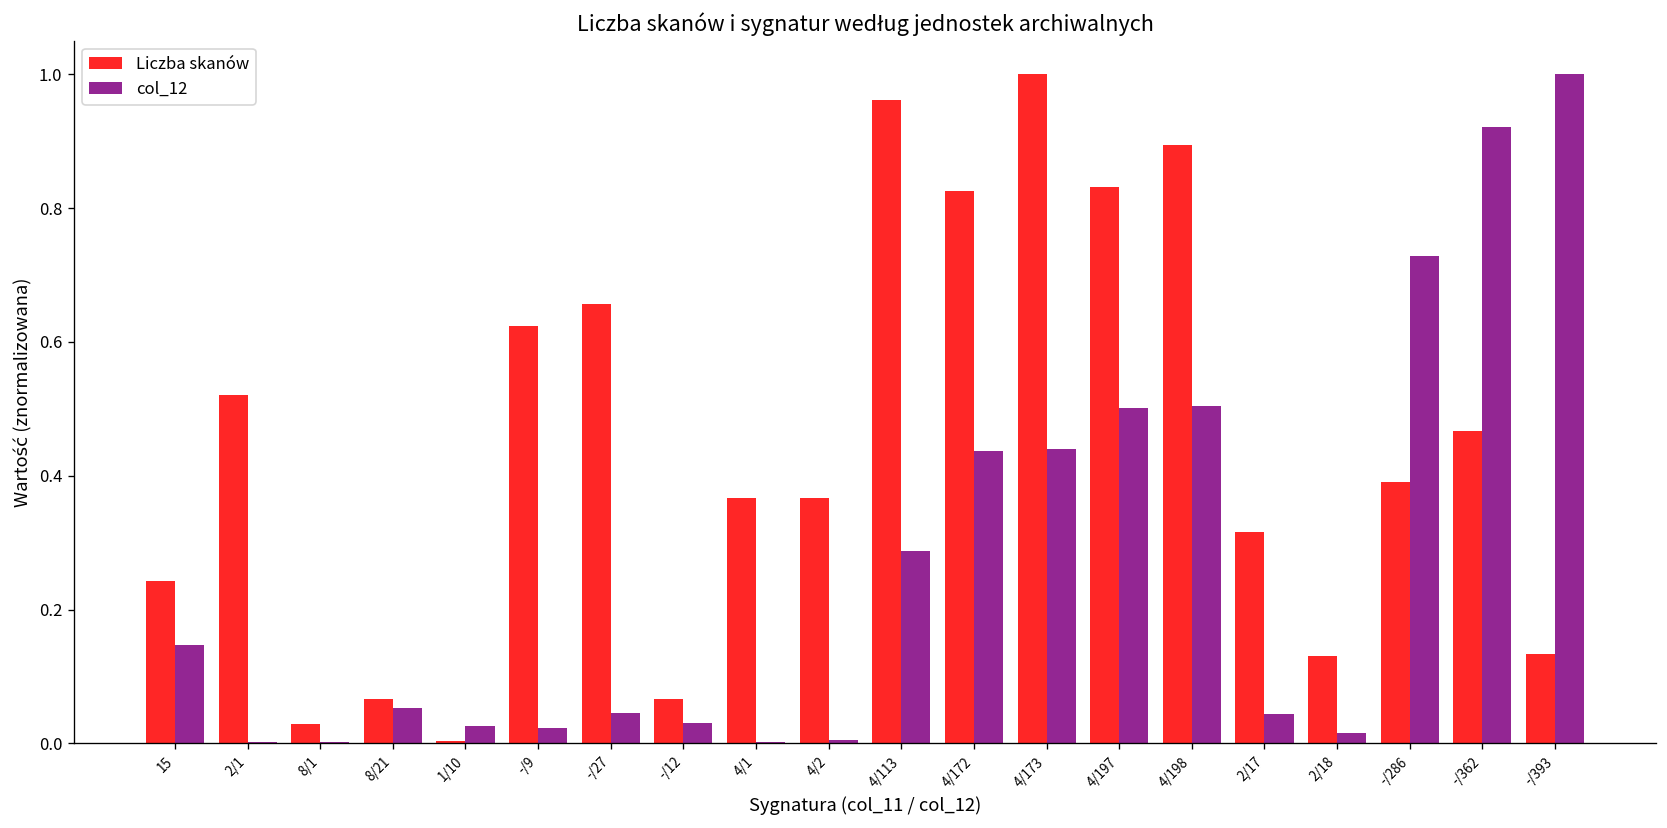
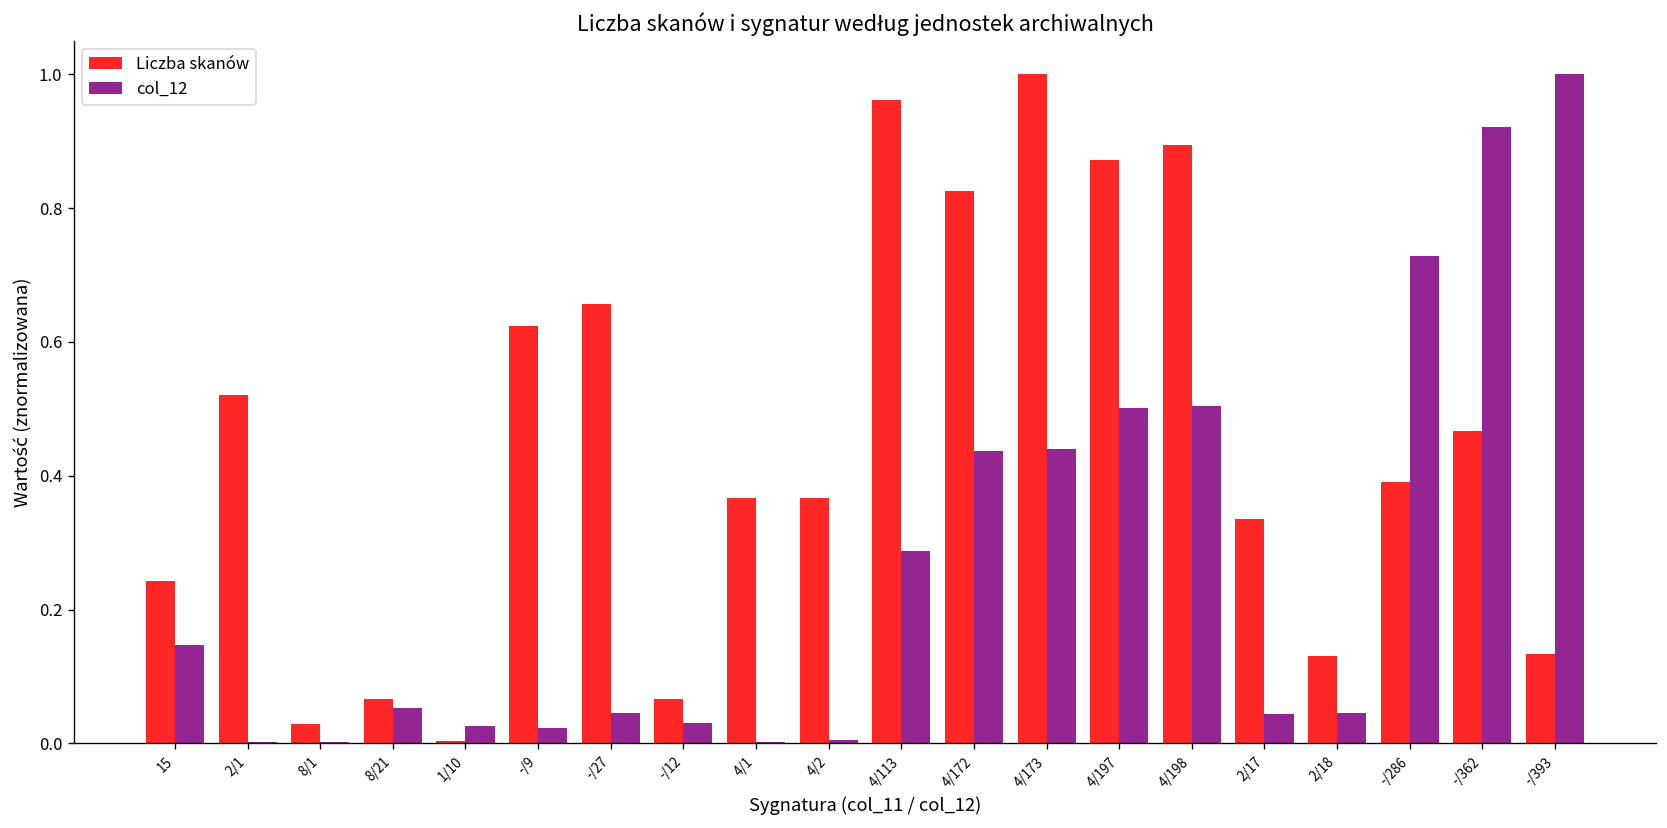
Liczba skanów, 4/197: 0.83 -> 0.87
Liczba skanów, 2/17: 0.32 -> 0.34
col_12, 2/18: 0.02 -> 0.05
